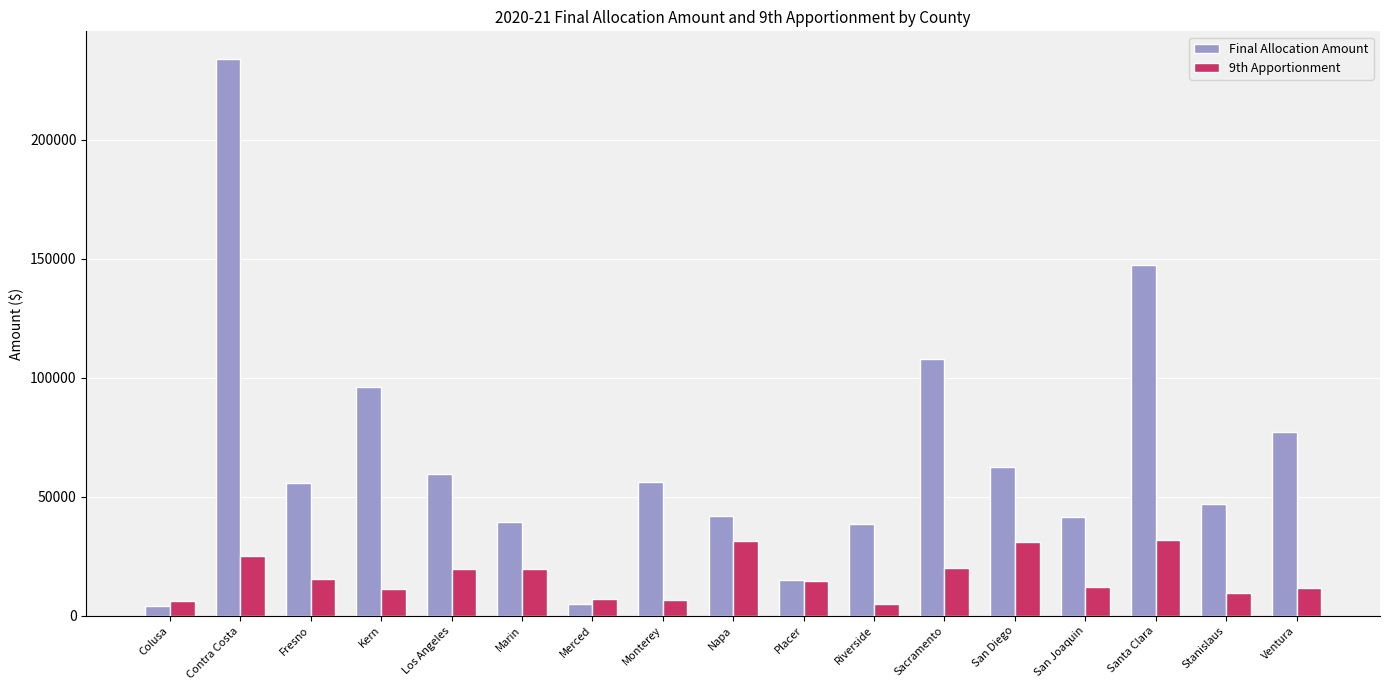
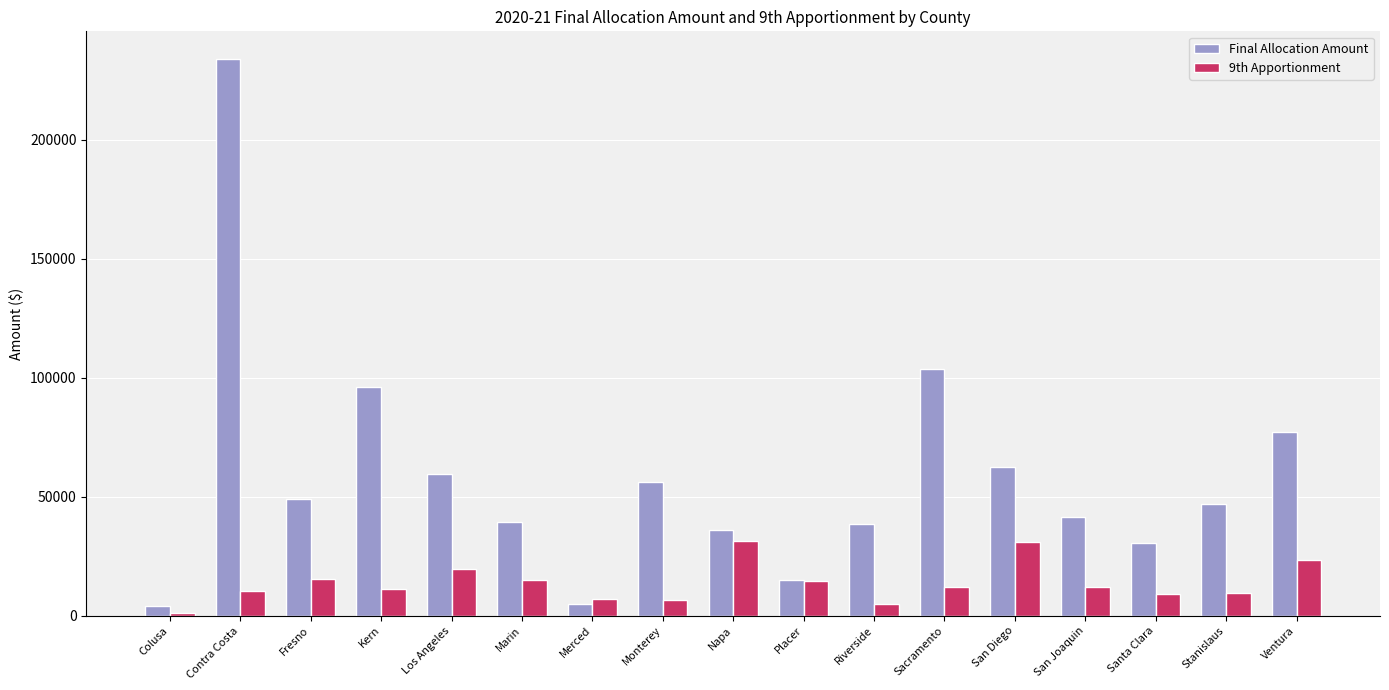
9th Apportionment, Colusa: 6000 -> 1000
9th Apportionment, Contra Costa: 25000 -> 10000
Final Allocation Amount, Fresno: 56000 -> 49000
9th Apportionment, Marin: 20000 -> 15000
Final Allocation Amount, Napa: 42000 -> 36000
Final Allocation Amount, Sacramento: 108000 -> 104000
9th Apportionment, Sacramento: 20000 -> 12000
Final Allocation Amount, Santa Clara: 148000 -> 31000
9th Apportionment, Santa Clara: 32000 -> 9000
9th Apportionment, Ventura: 12000 -> 23000
